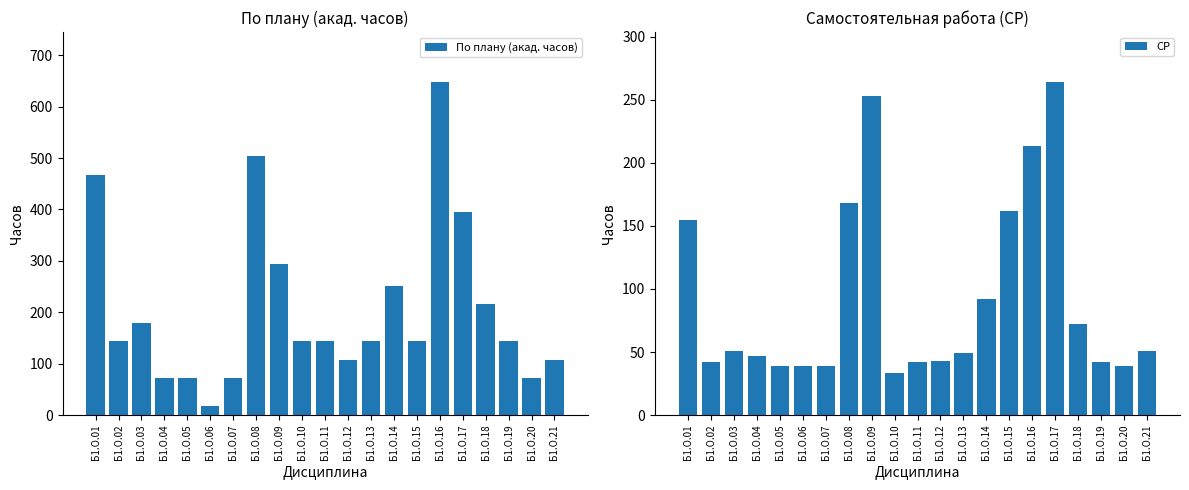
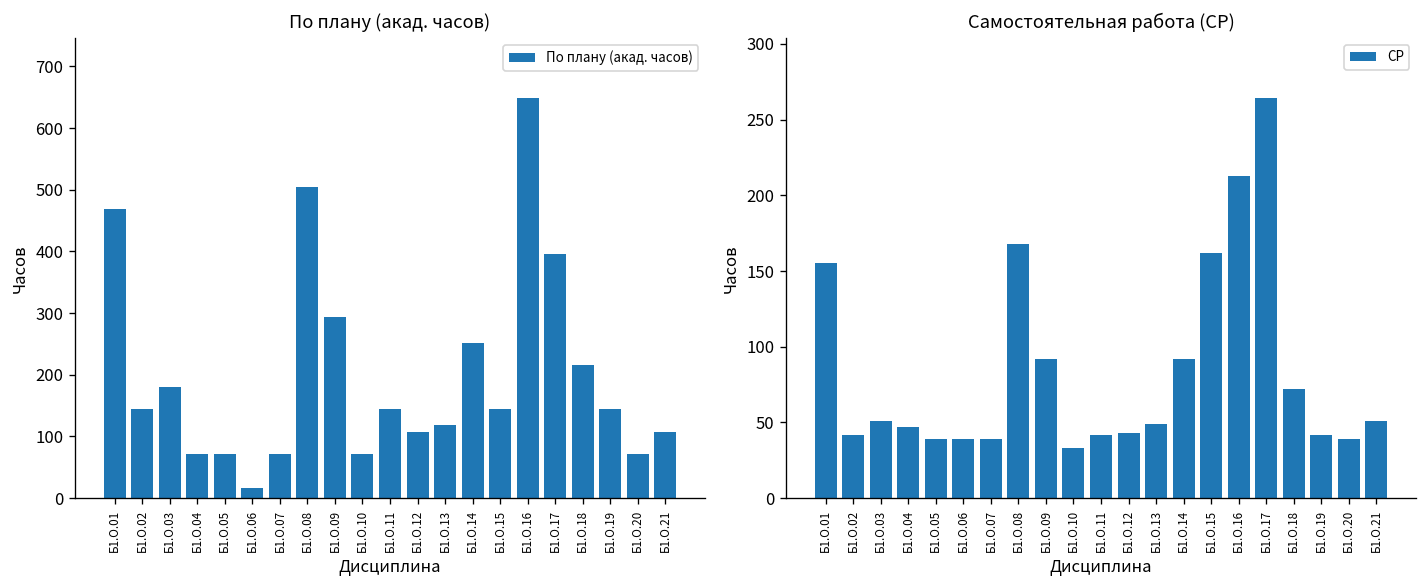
По плану (акад. часов), Б1.О.10: 140 -> 70
По плану (акад. часов), Б1.О.13: 140 -> 120
Самостоятельная работа (СР), Б1.О.09: 253 -> 92
